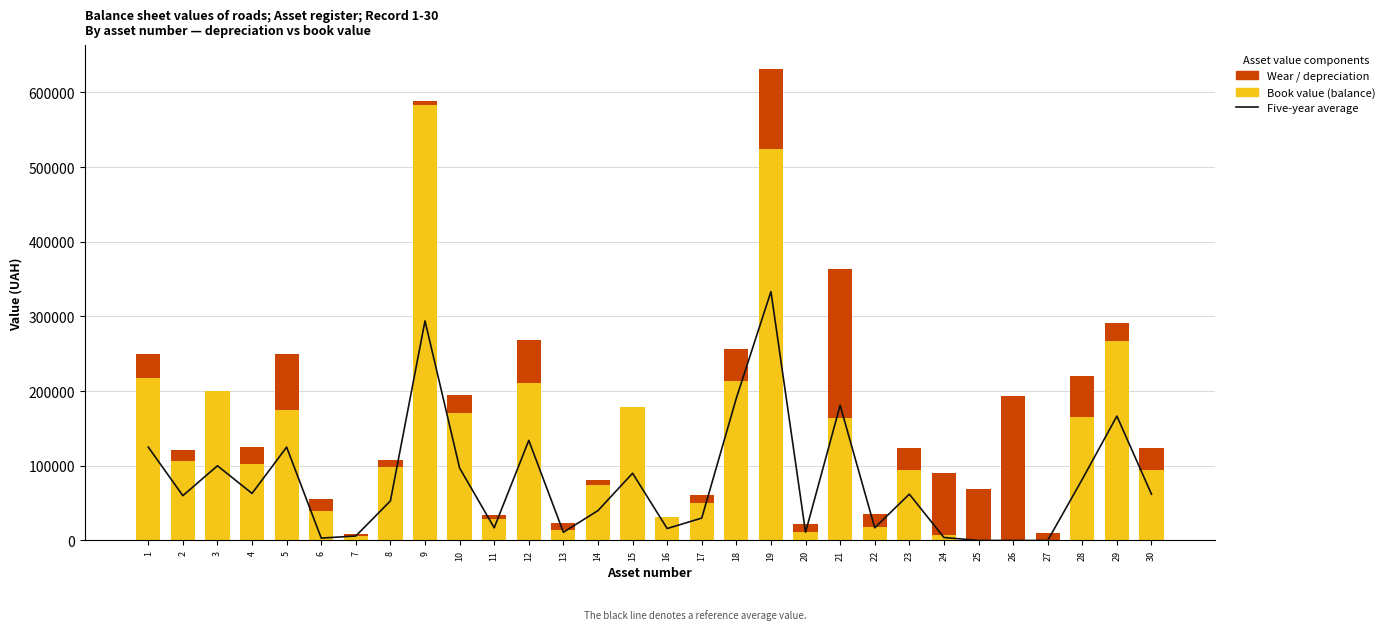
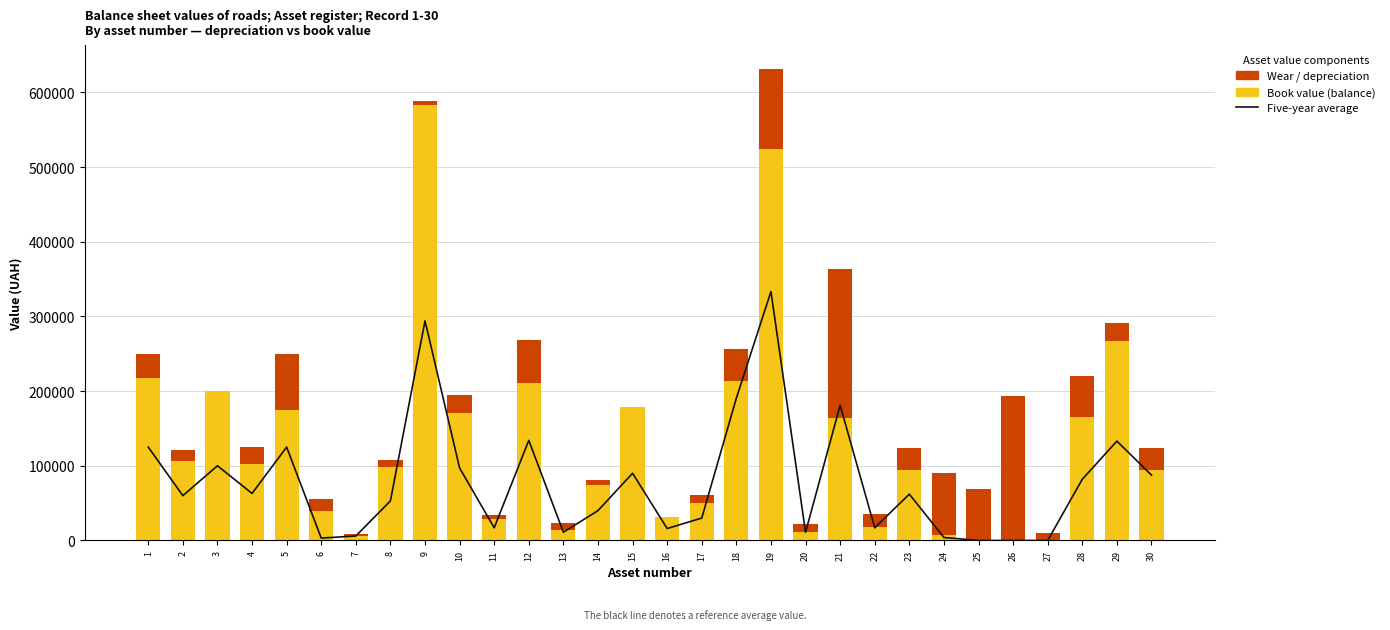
Five-year average, 29: 170000 -> 130000
Five-year average, 30: 60000 -> 90000
